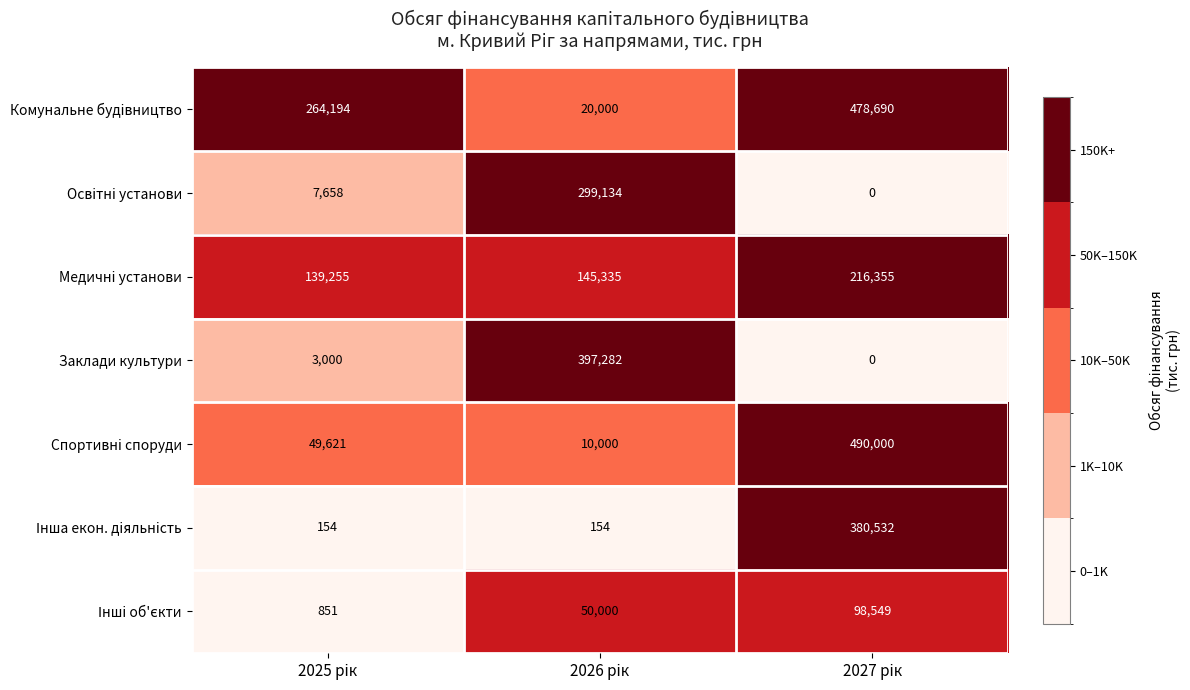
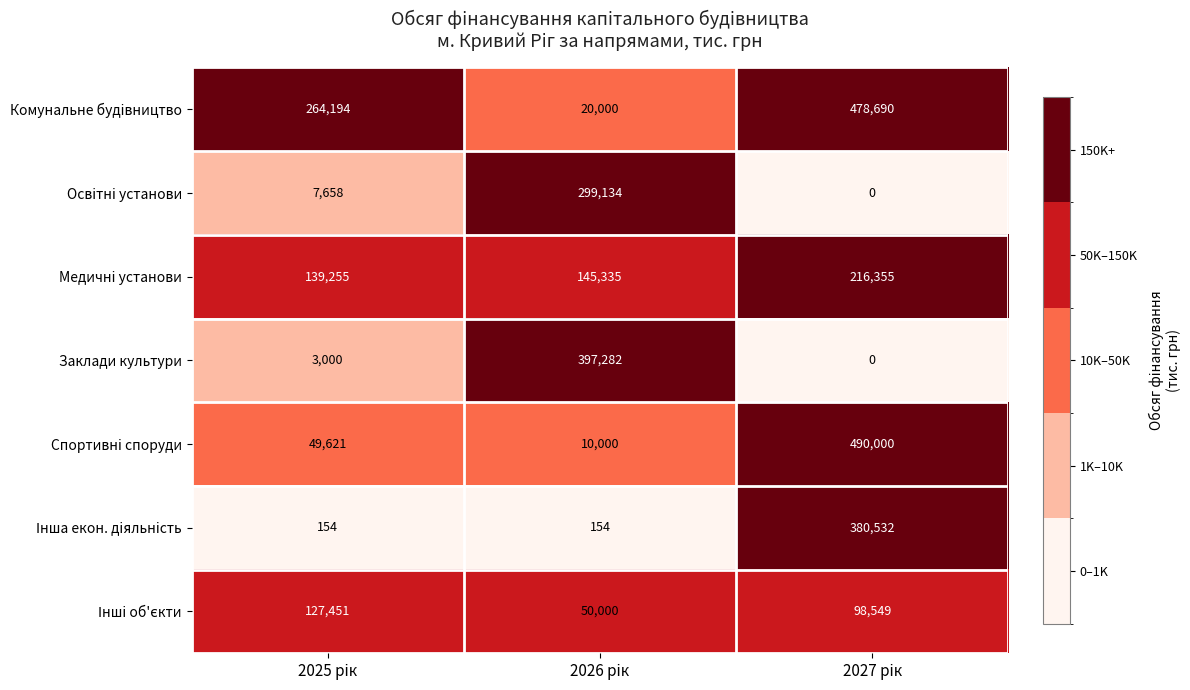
Інші об'єкти, 2025 рік: 851 -> 127,451
